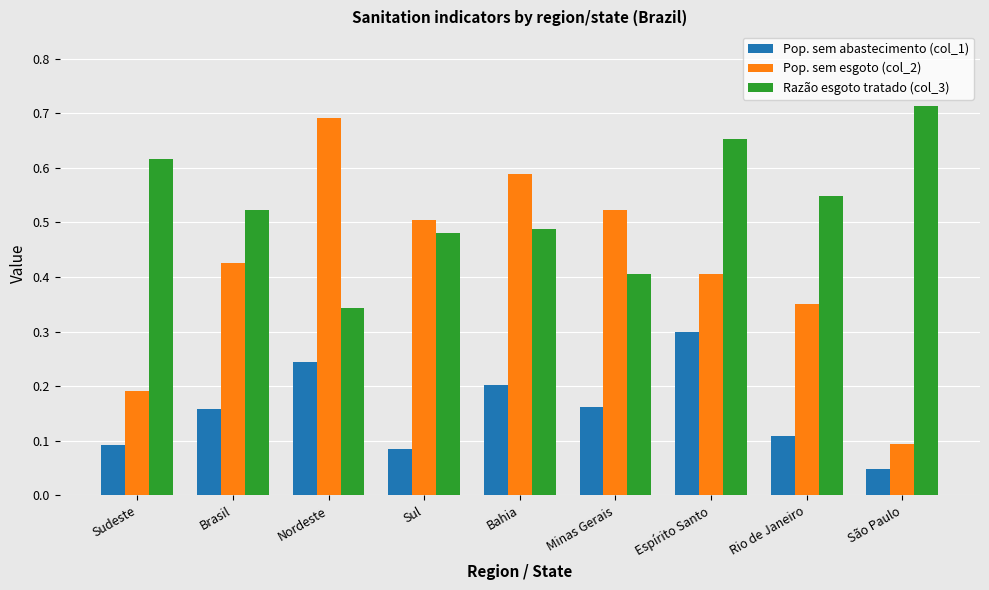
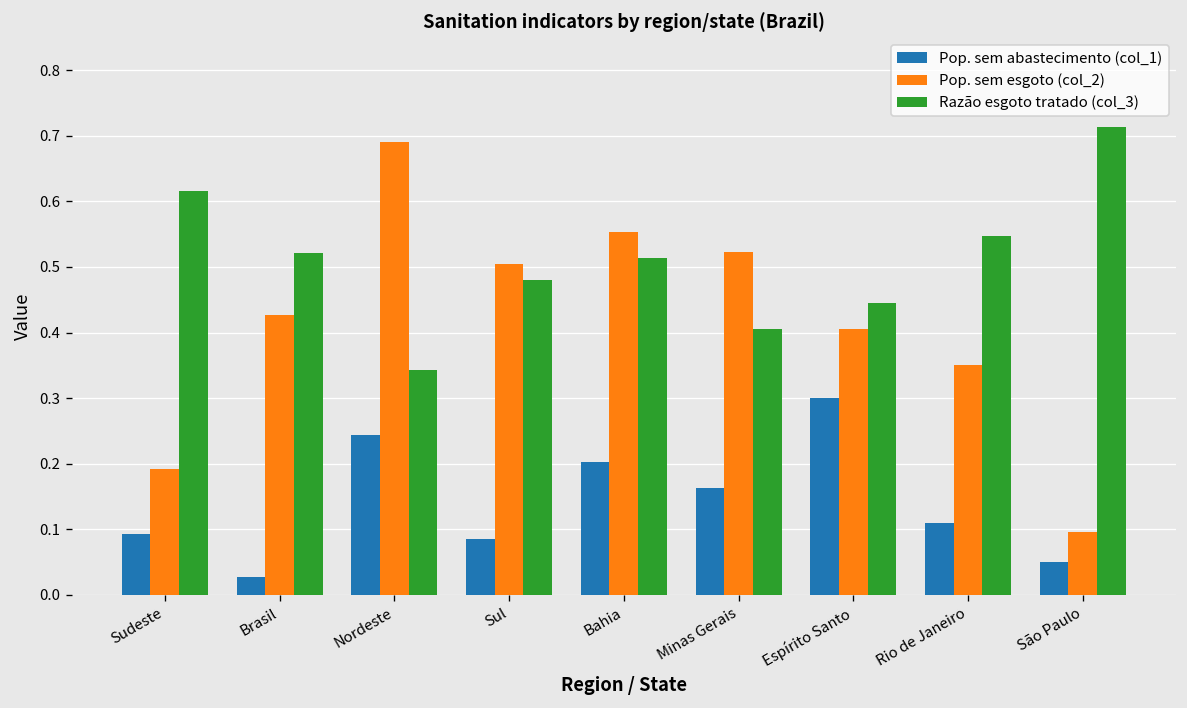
Pop. sem abastecimento (col_1), Brasil: 0.16 -> 0.03
Pop. sem esgoto (col_2), Bahia: 0.59 -> 0.55
Razão esgoto tratado (col_3), Bahia: 0.49 -> 0.51
Razão esgoto tratado (col_3), Espírito Santo: 0.65 -> 0.45
